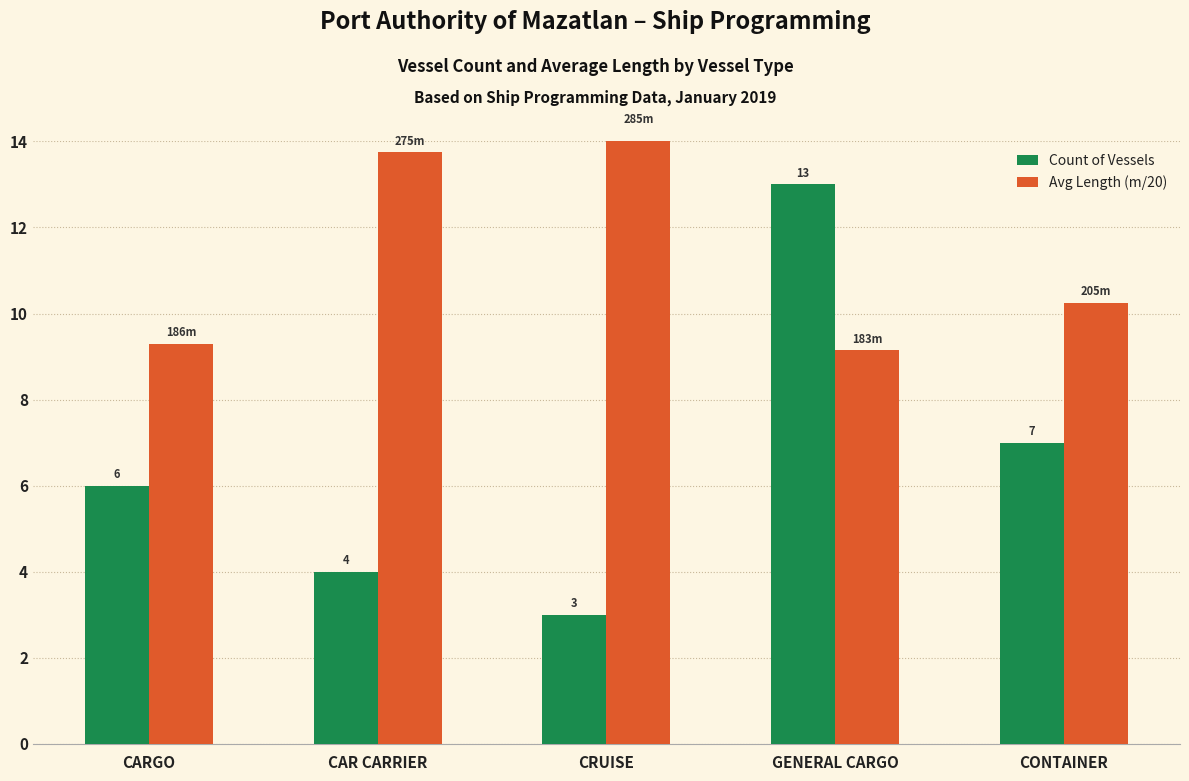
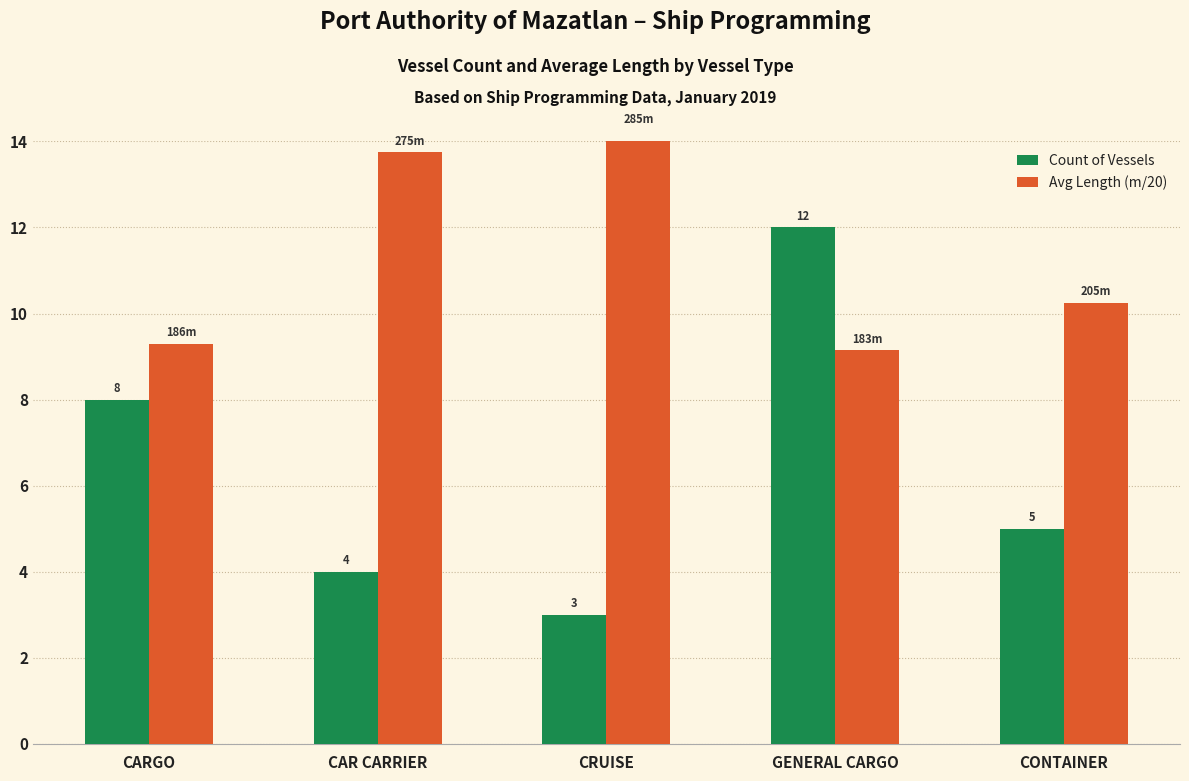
Count of Vessels, CARGO: 6 -> 8
Count of Vessels, GENERAL CARGO: 13 -> 12
Count of Vessels, CONTAINER: 7 -> 5
